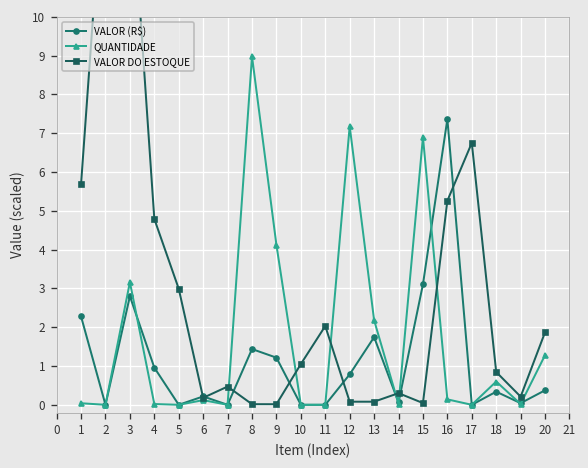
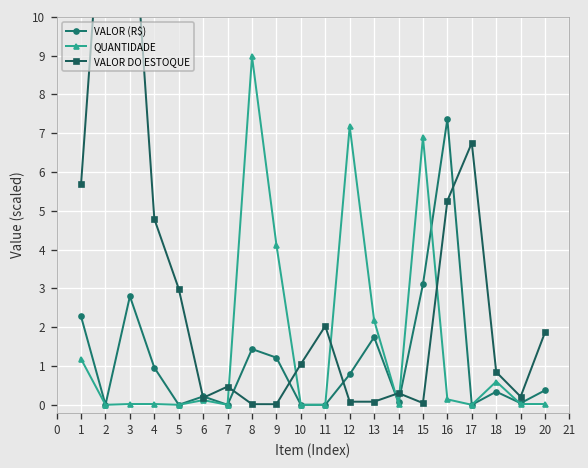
QUANTIDADE, 1: 0.0 -> 1.2
QUANTIDADE, 3: 3.2 -> 0.0
QUANTIDADE, 20: 1.3 -> 0.0
